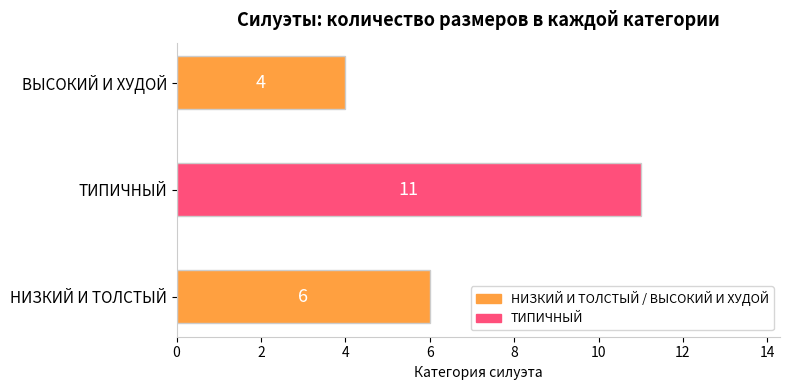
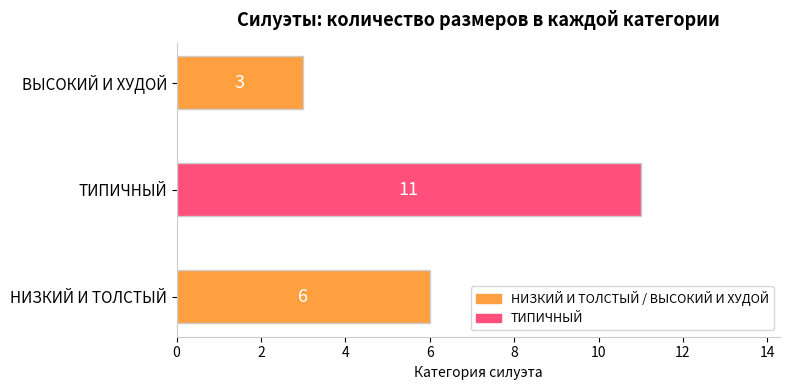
ВЫСОКИЙ И ХУДОЙ: 4 -> 3
